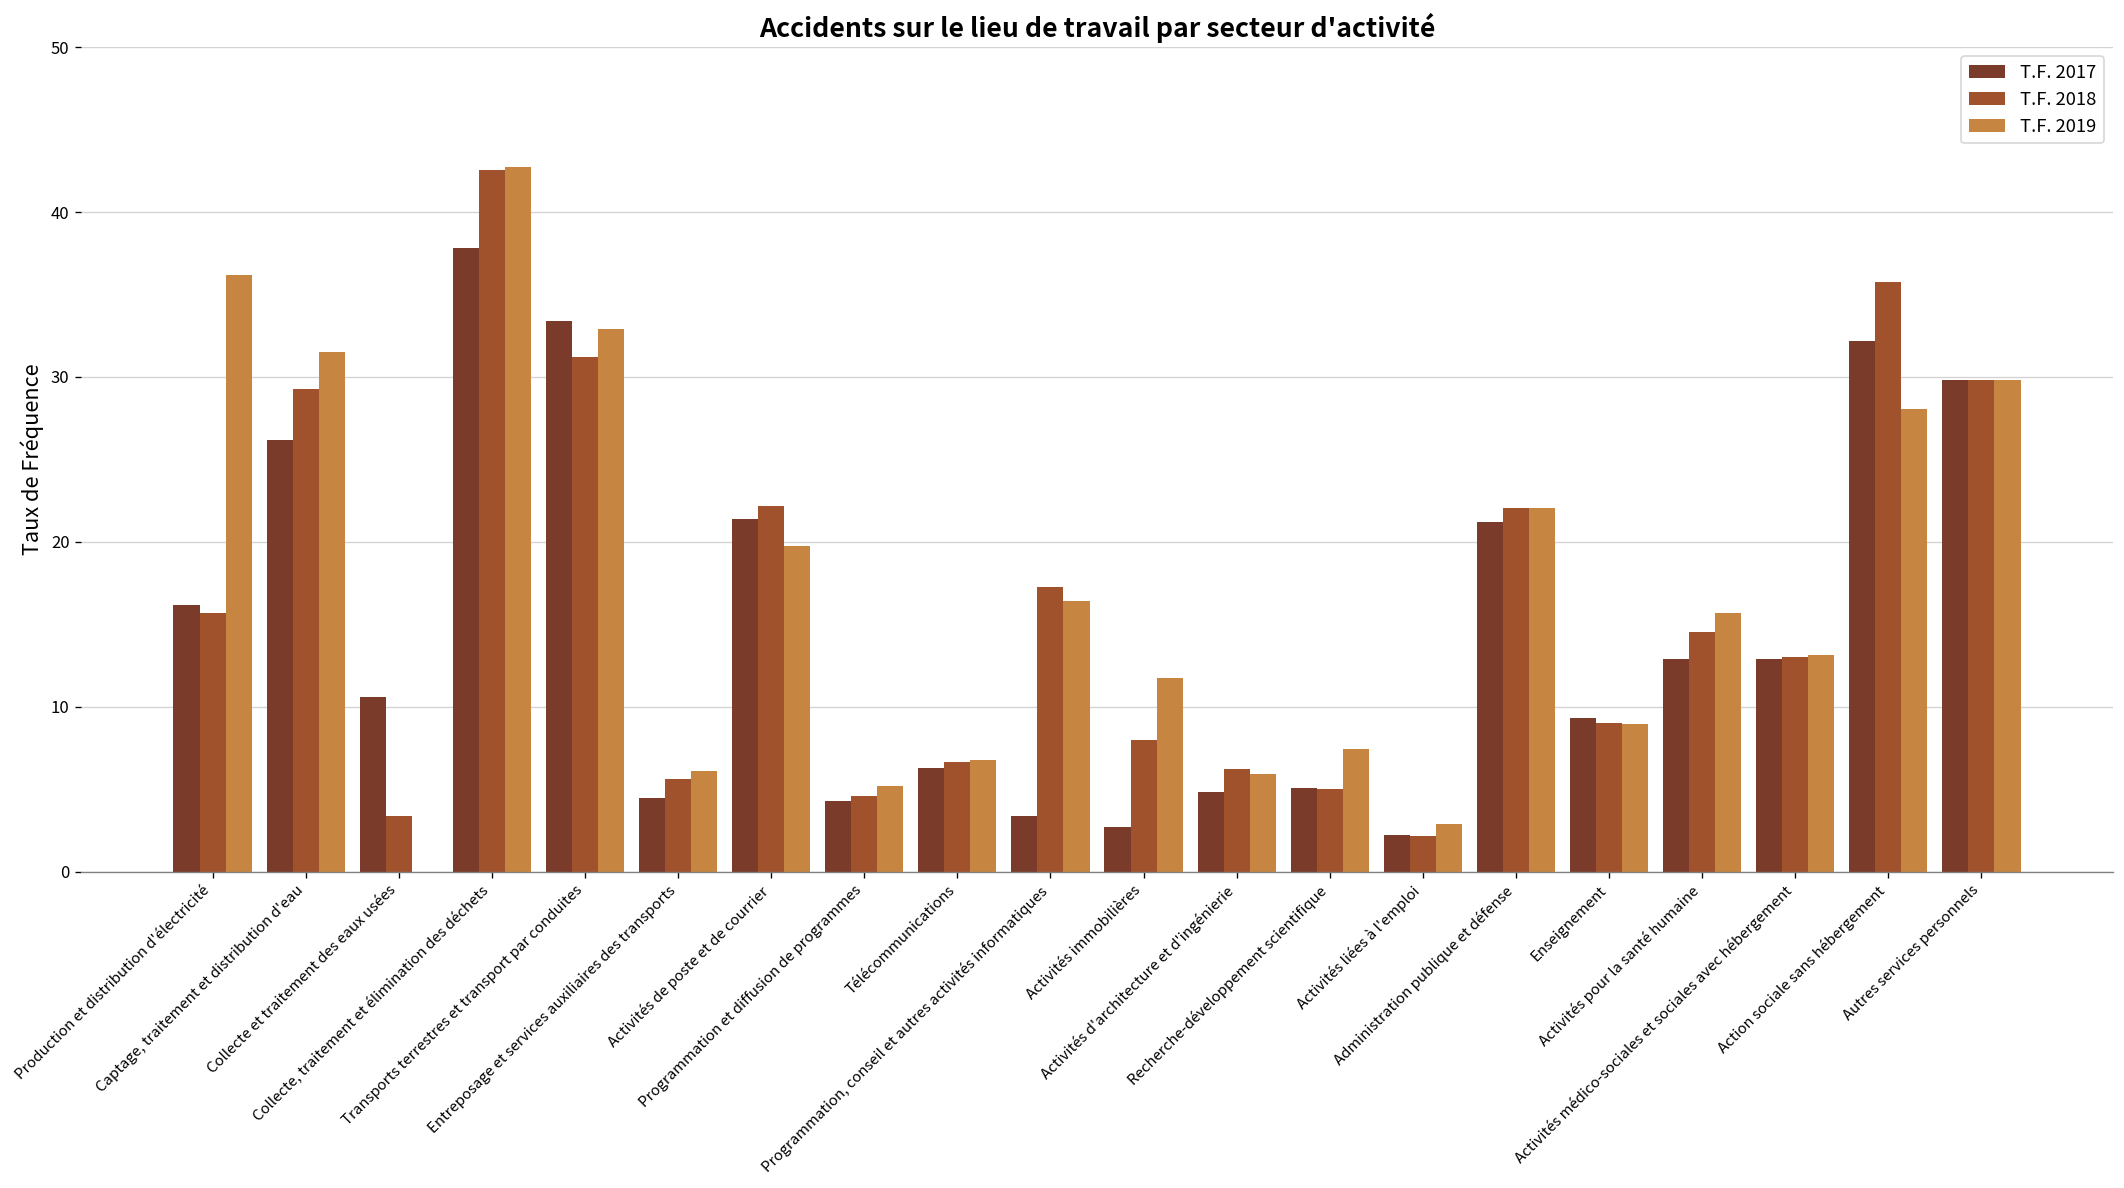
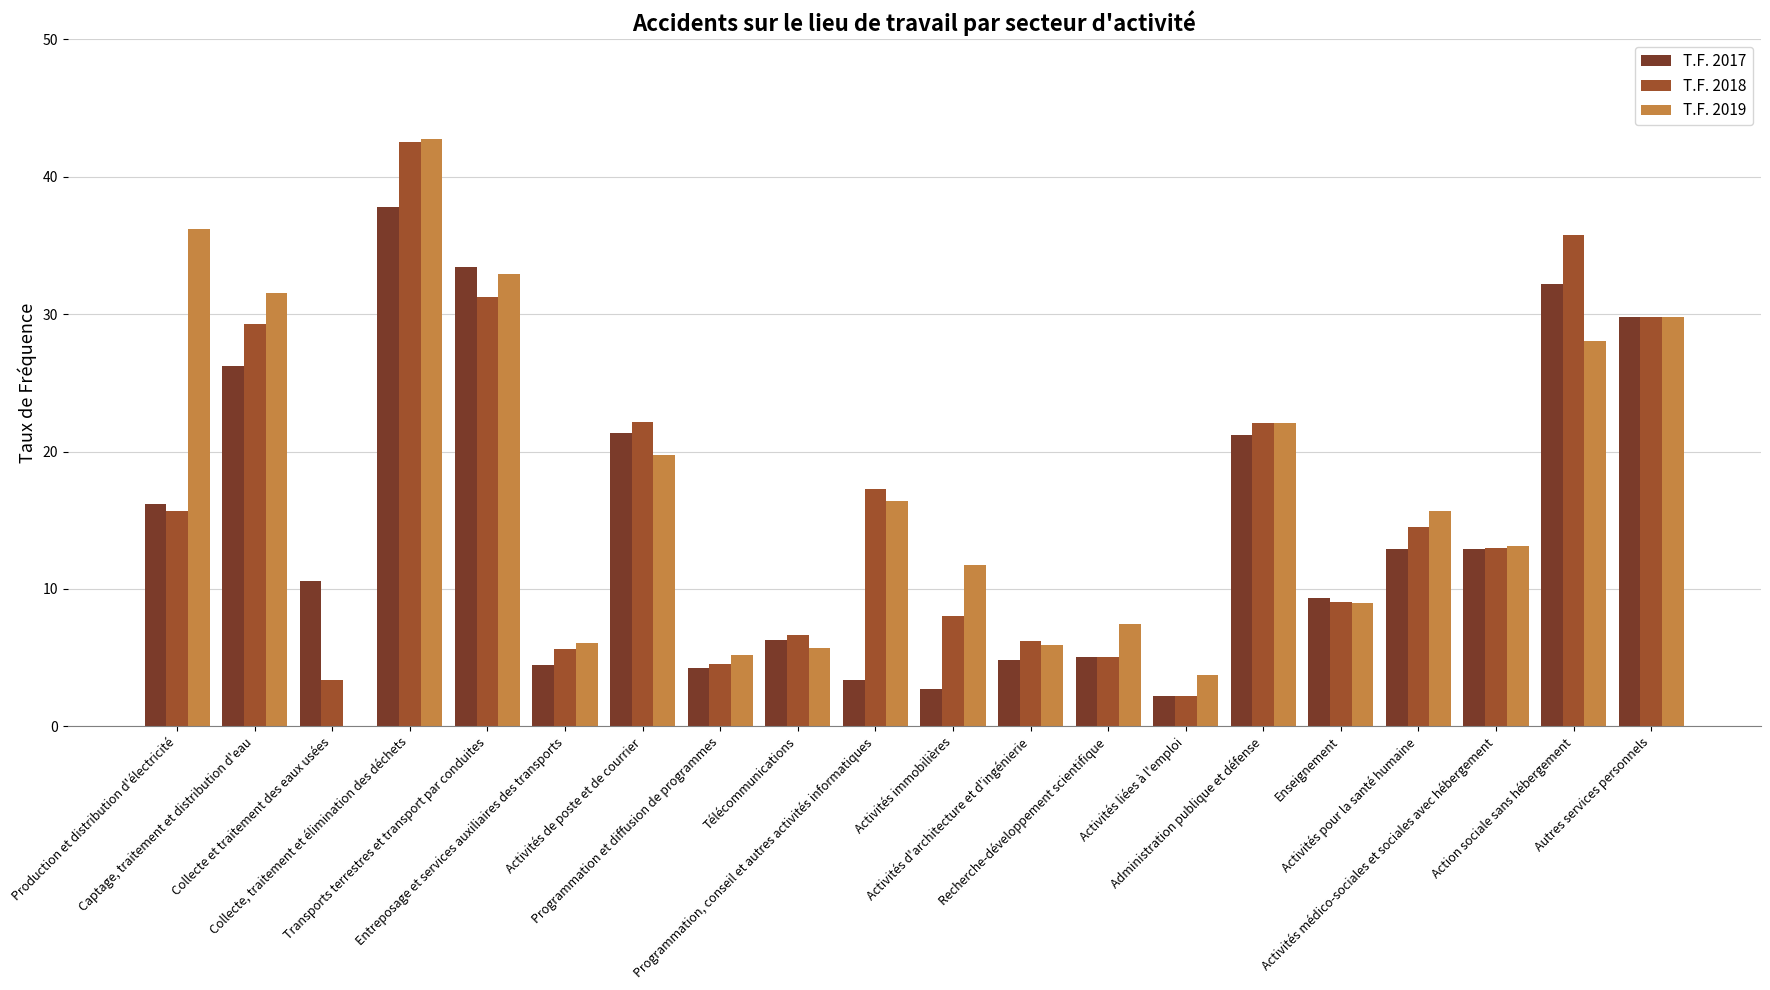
T.F. 2019, Télécommunications: 6.8 -> 5.7
T.F. 2019, Activités liées à l'emploi: 2.9 -> 3.7
